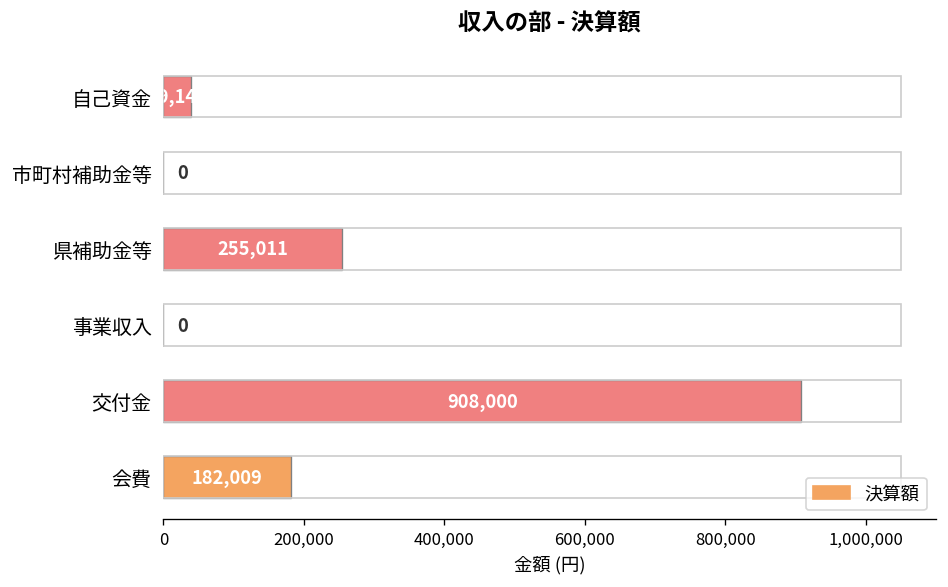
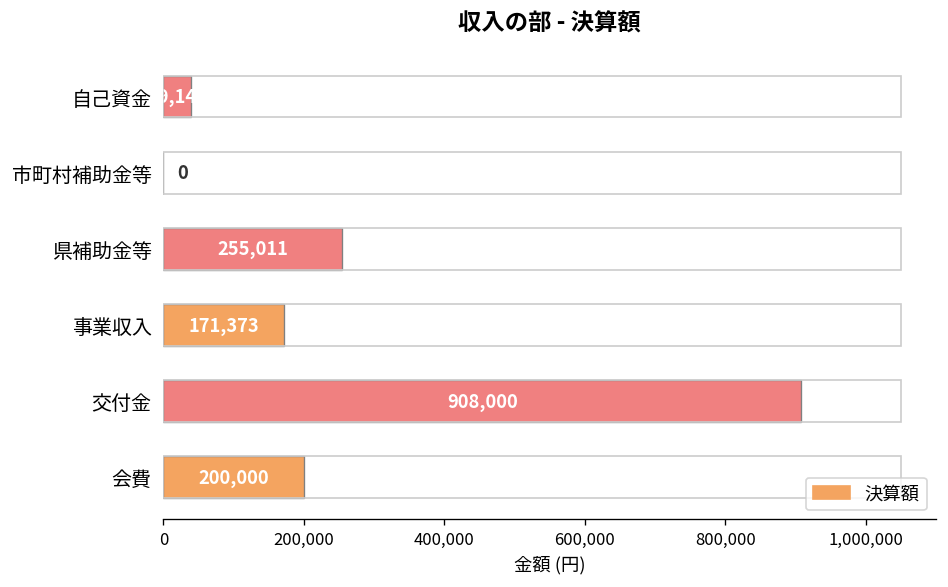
事業収入: 0 -> 171,373
会費: 182,009 -> 200,000
